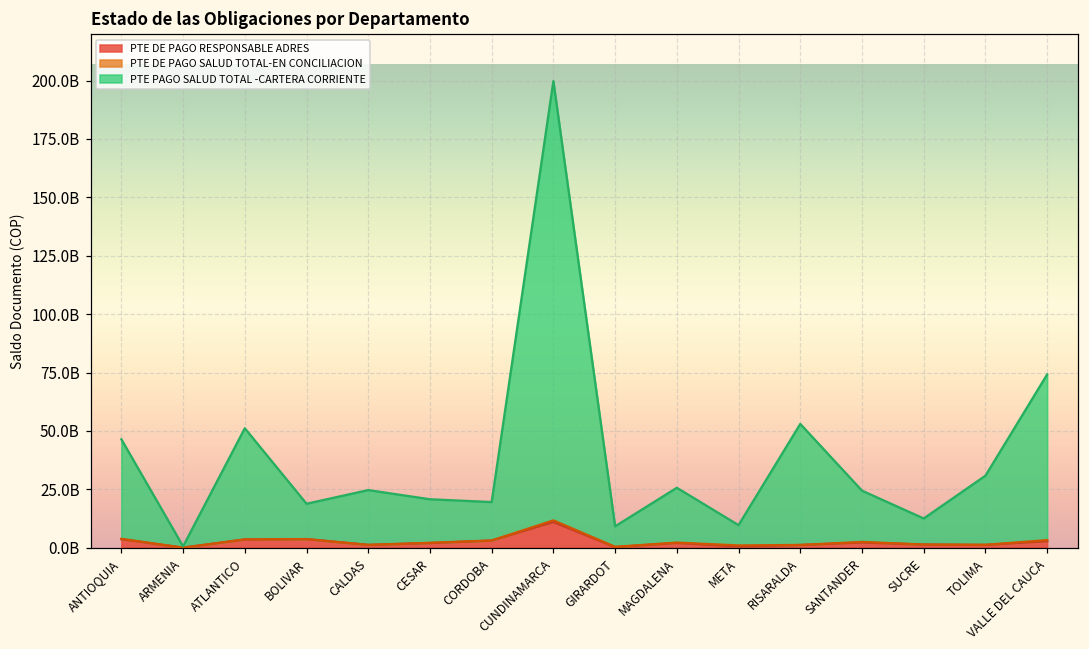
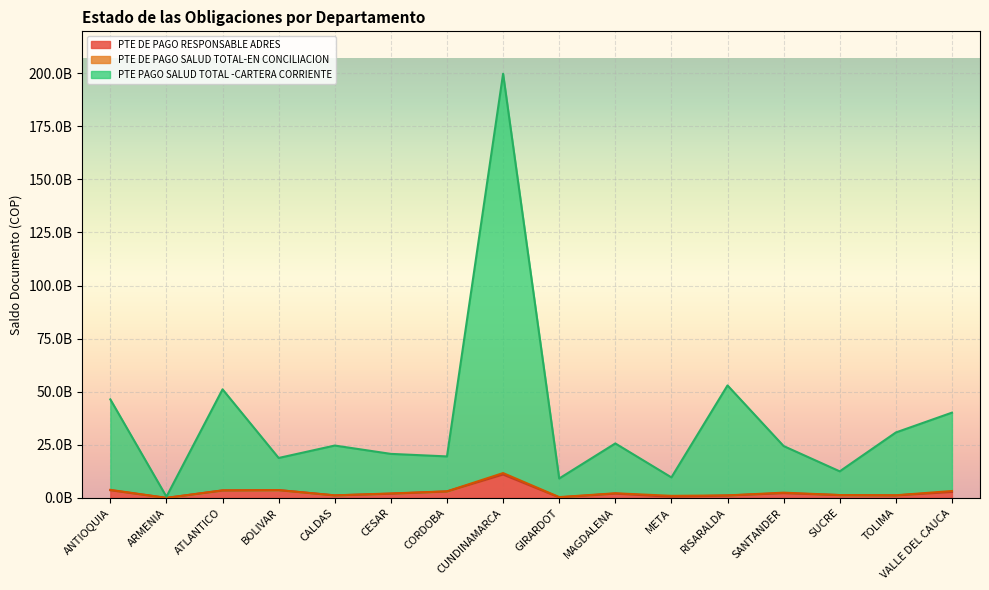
PTE PAGO SALUD TOTAL -CARTERA CORRIENTE, VALLE DEL CAUCA: 71000000000 -> 37000000000
